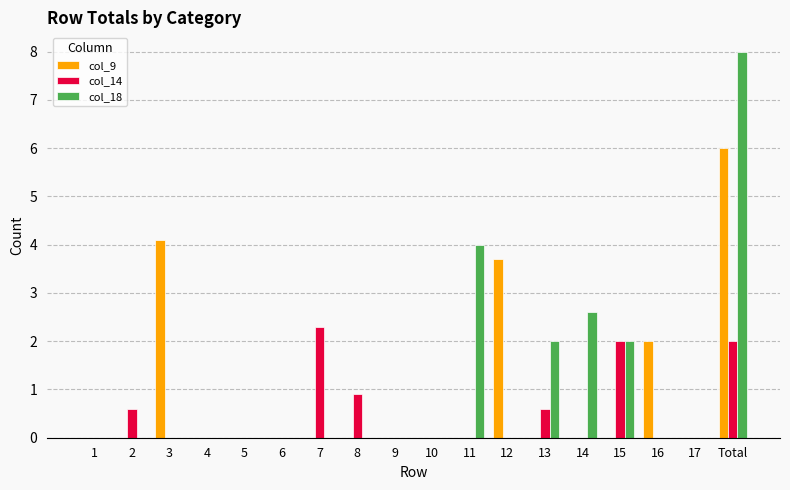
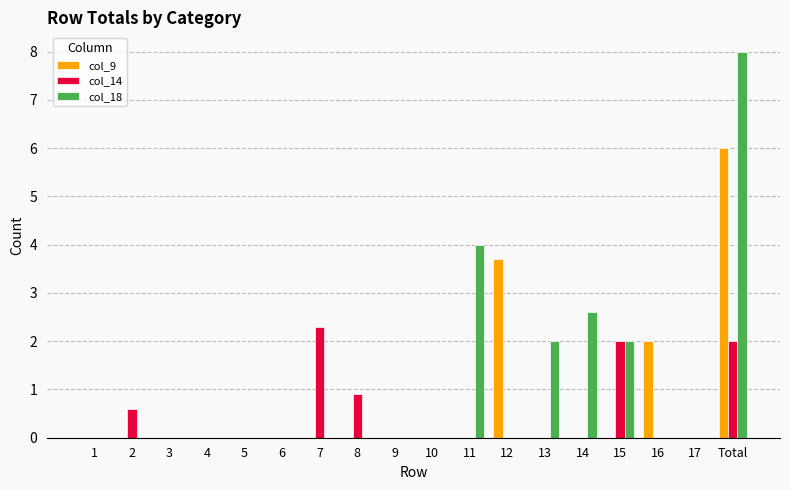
col_9, 3: 4.1 -> 0.0
col_14, 13: 0.6 -> 0.0
